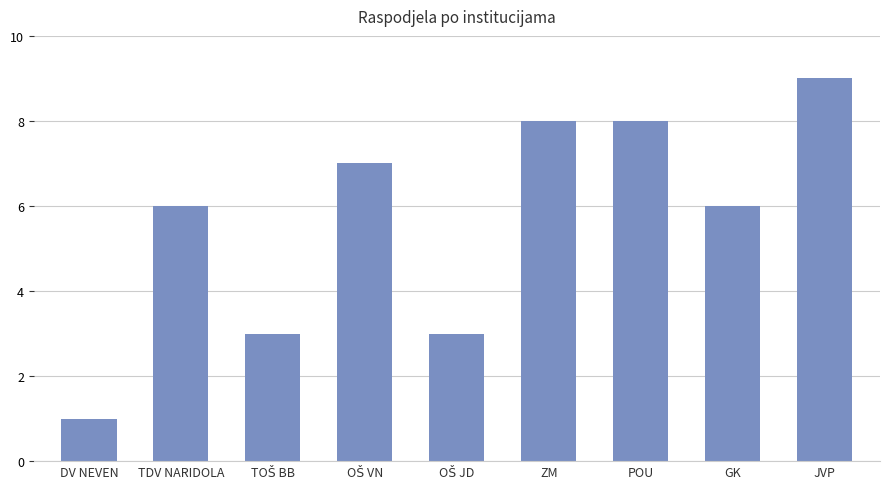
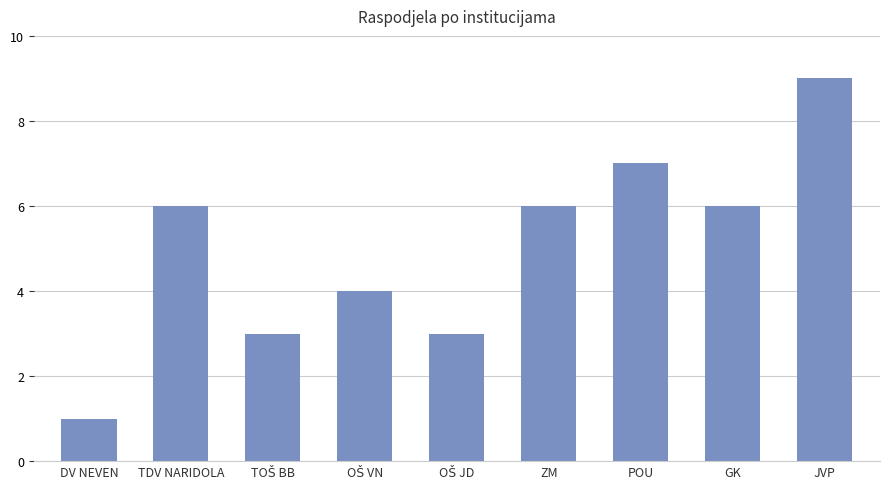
OŠ VN: 7 -> 4
ZM: 8 -> 6
POU: 8 -> 7
